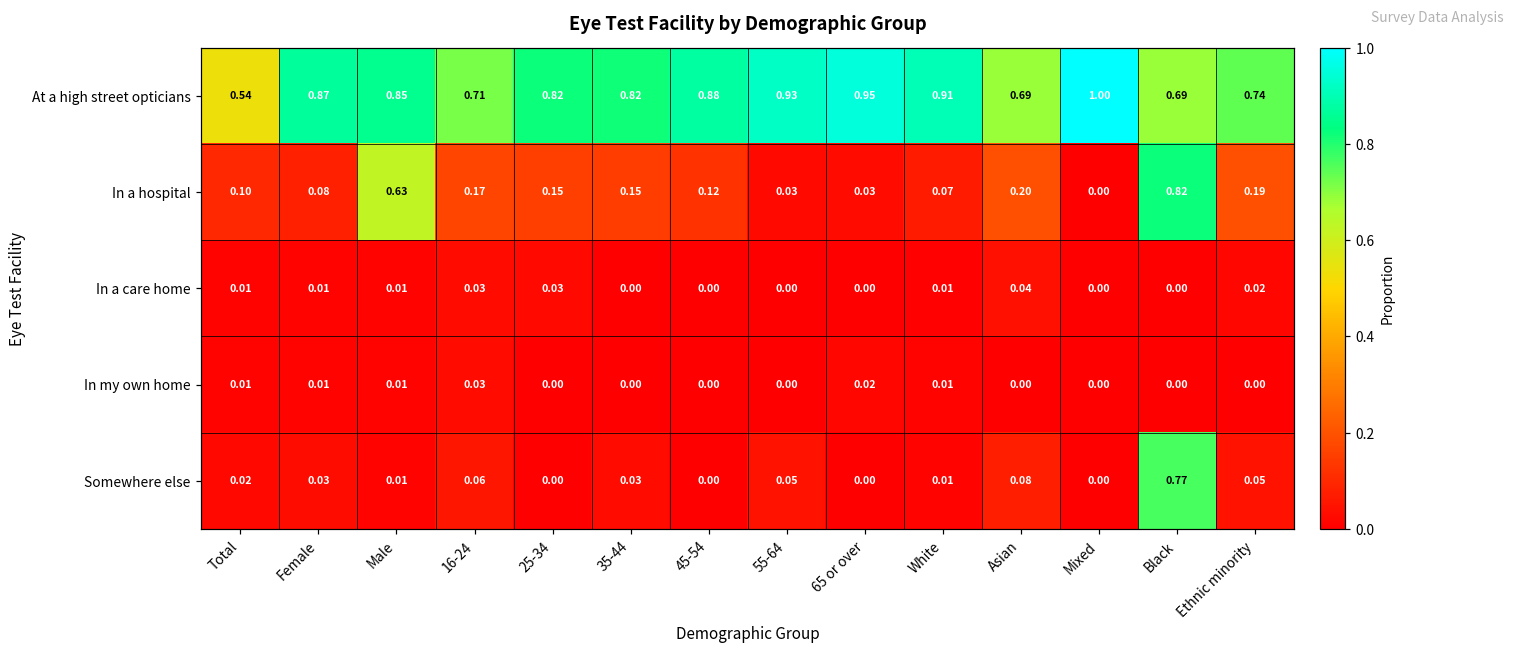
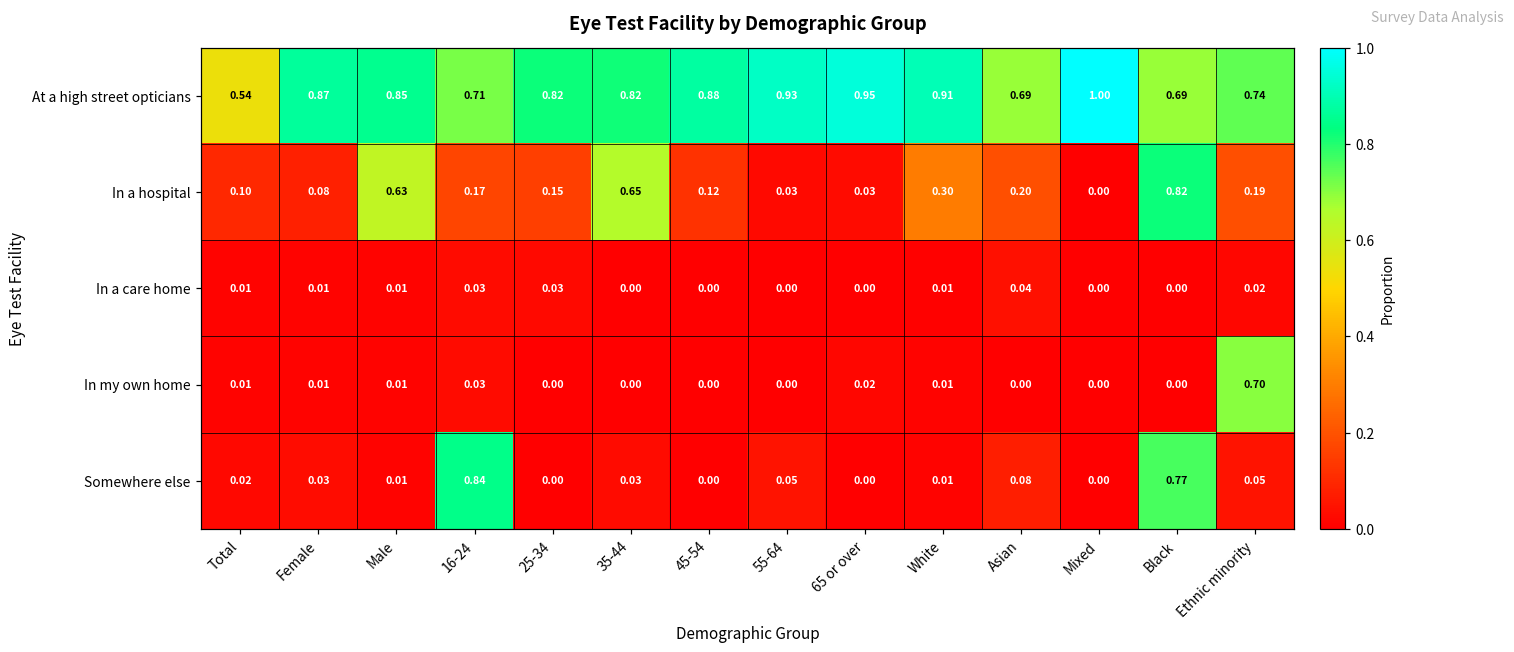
In a hospital, 35-44: 0.15 -> 0.65
In a hospital, White: 0.07 -> 0.30
In my own home, Ethnic minority: 0.00 -> 0.70
Somewhere else, 16-24: 0.06 -> 0.84
